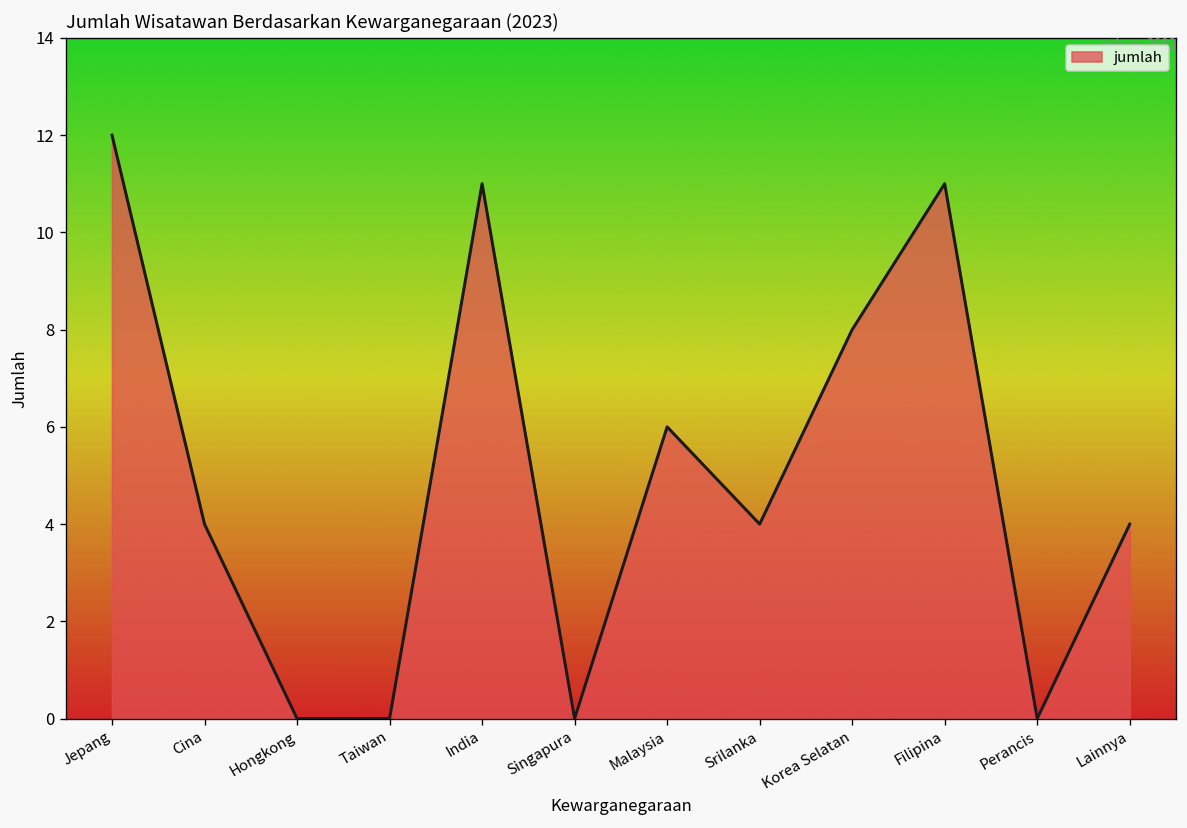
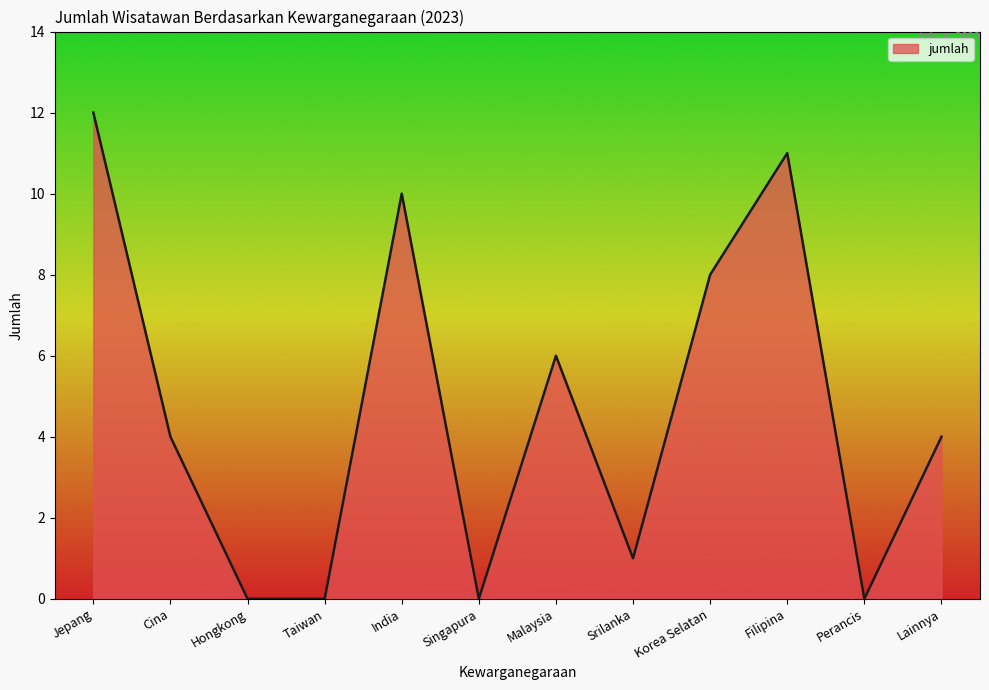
India: 11 -> 10
Srilanka: 4 -> 1
